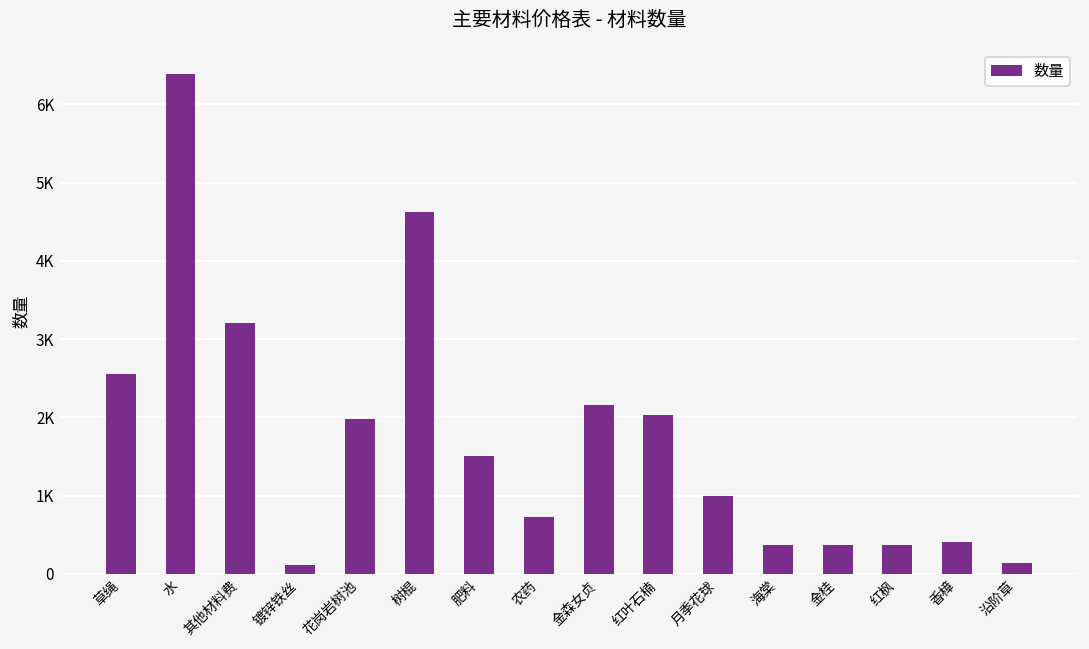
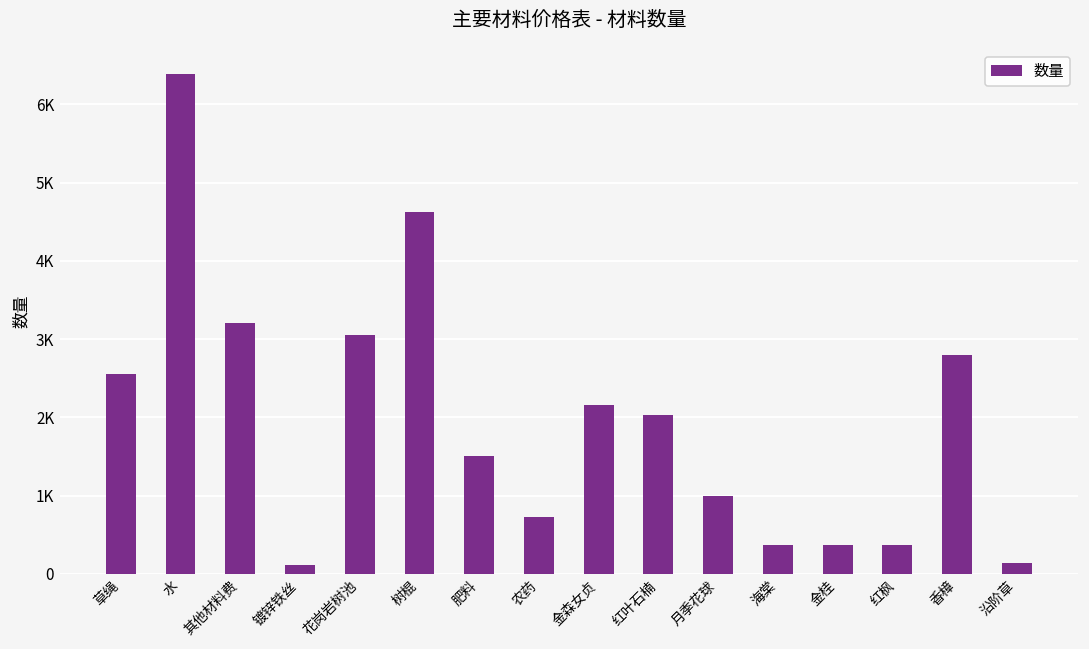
花岗岩树池: 2000 -> 3100
香樟: 400 -> 2800
